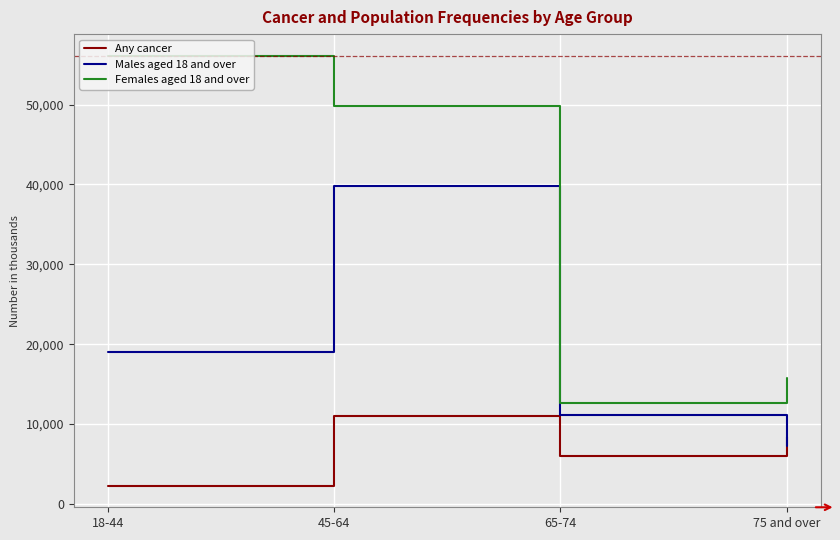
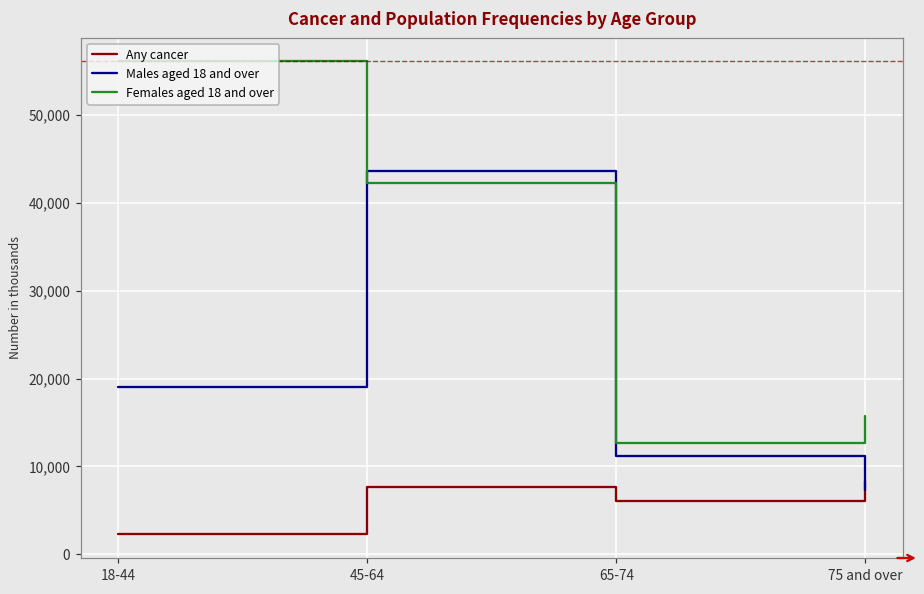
Any cancer, 45-64: 11,000 -> 8,000
Males aged 18 and over, 45-64: 40,000 -> 44,000
Females aged 18 and over, 45-64: 50,000 -> 42,000
